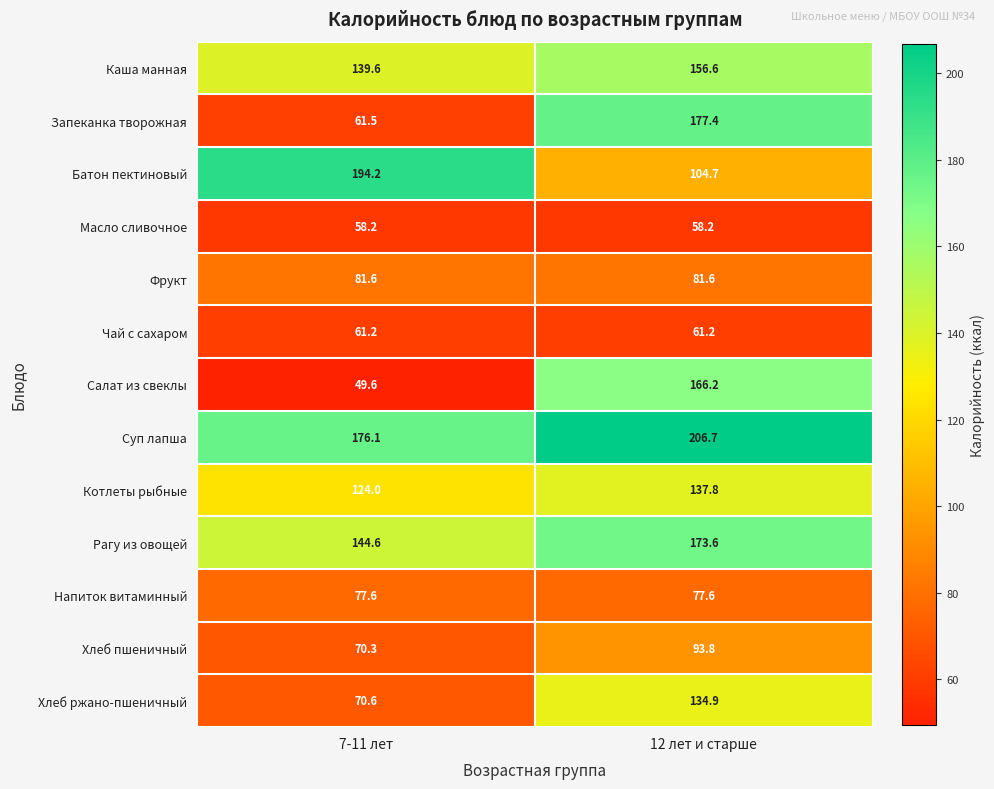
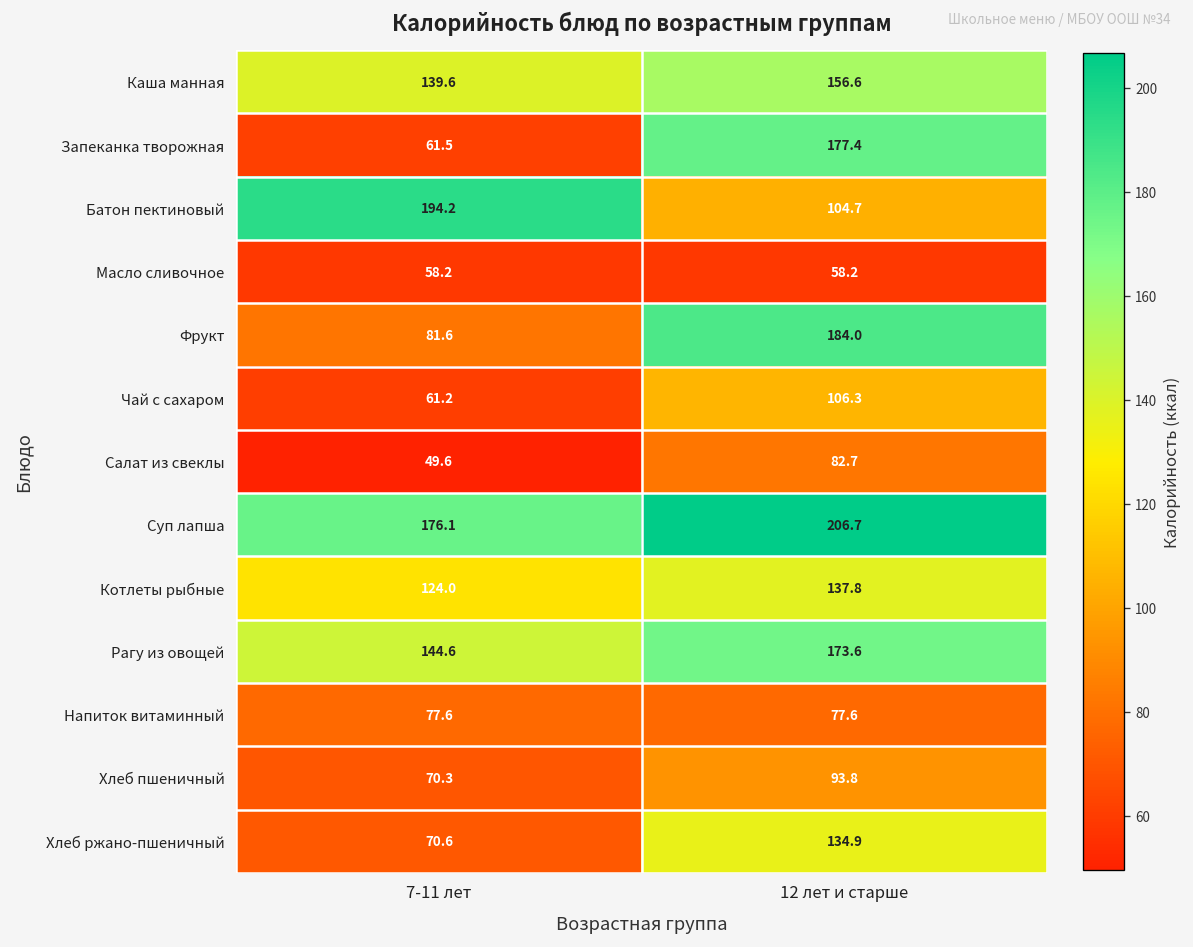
Фрукт, 12 лет и старше: 81.6 -> 184.0
Чай с сахаром, 12 лет и старше: 61.2 -> 106.3
Салат из свеклы, 12 лет и старше: 166.2 -> 82.7
